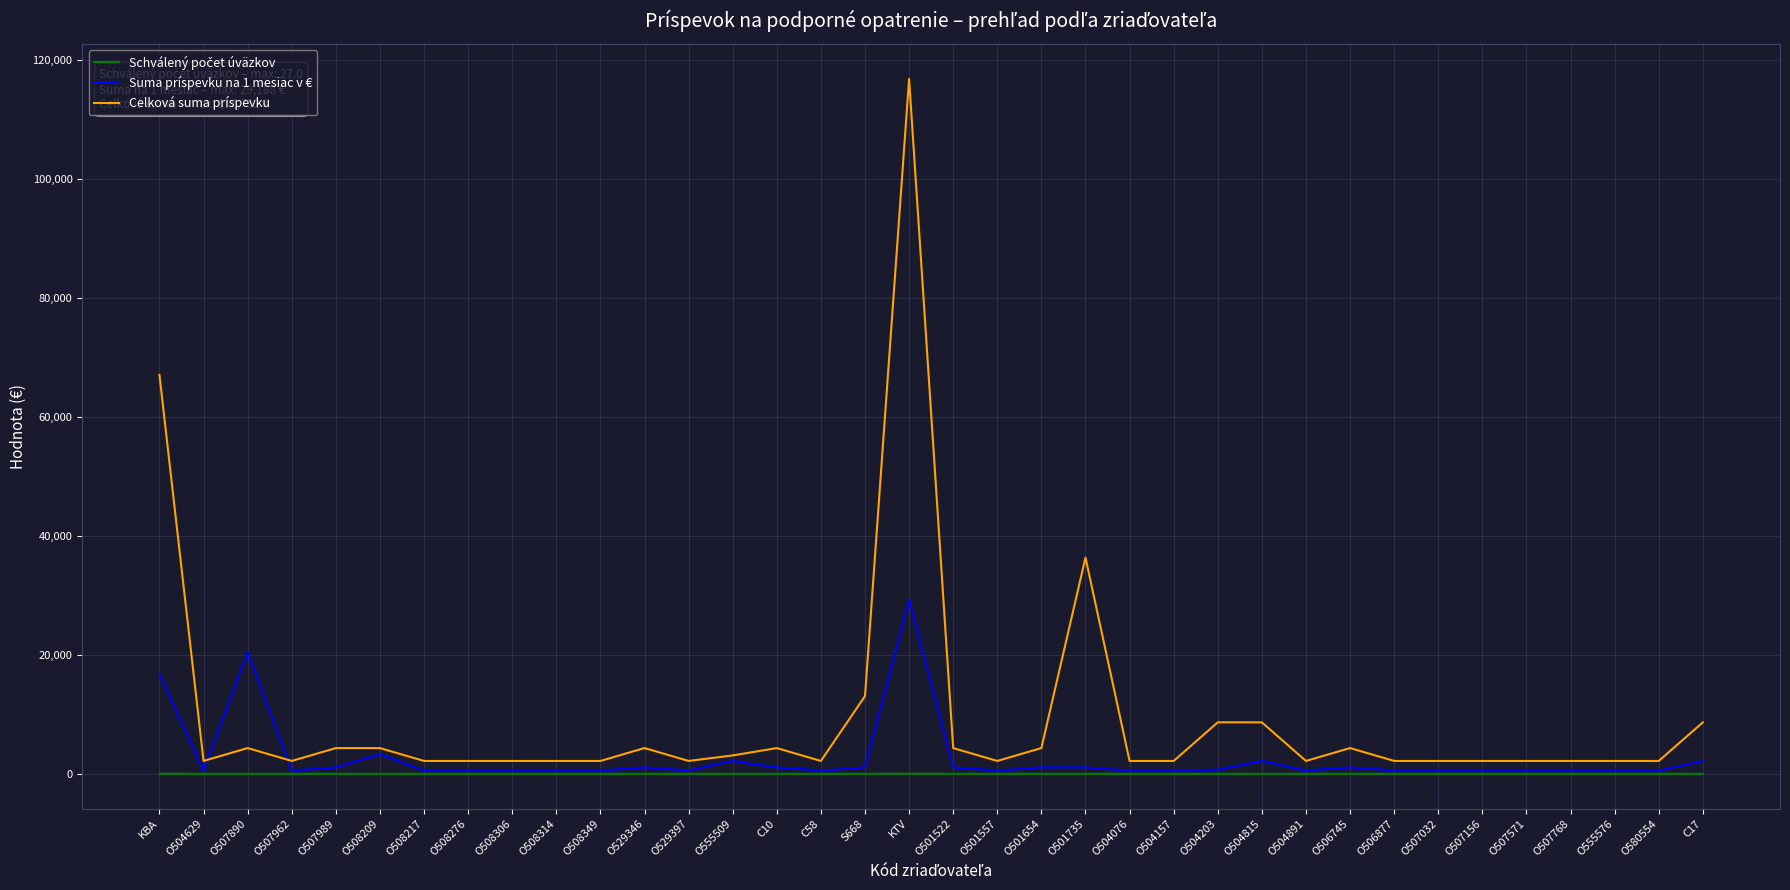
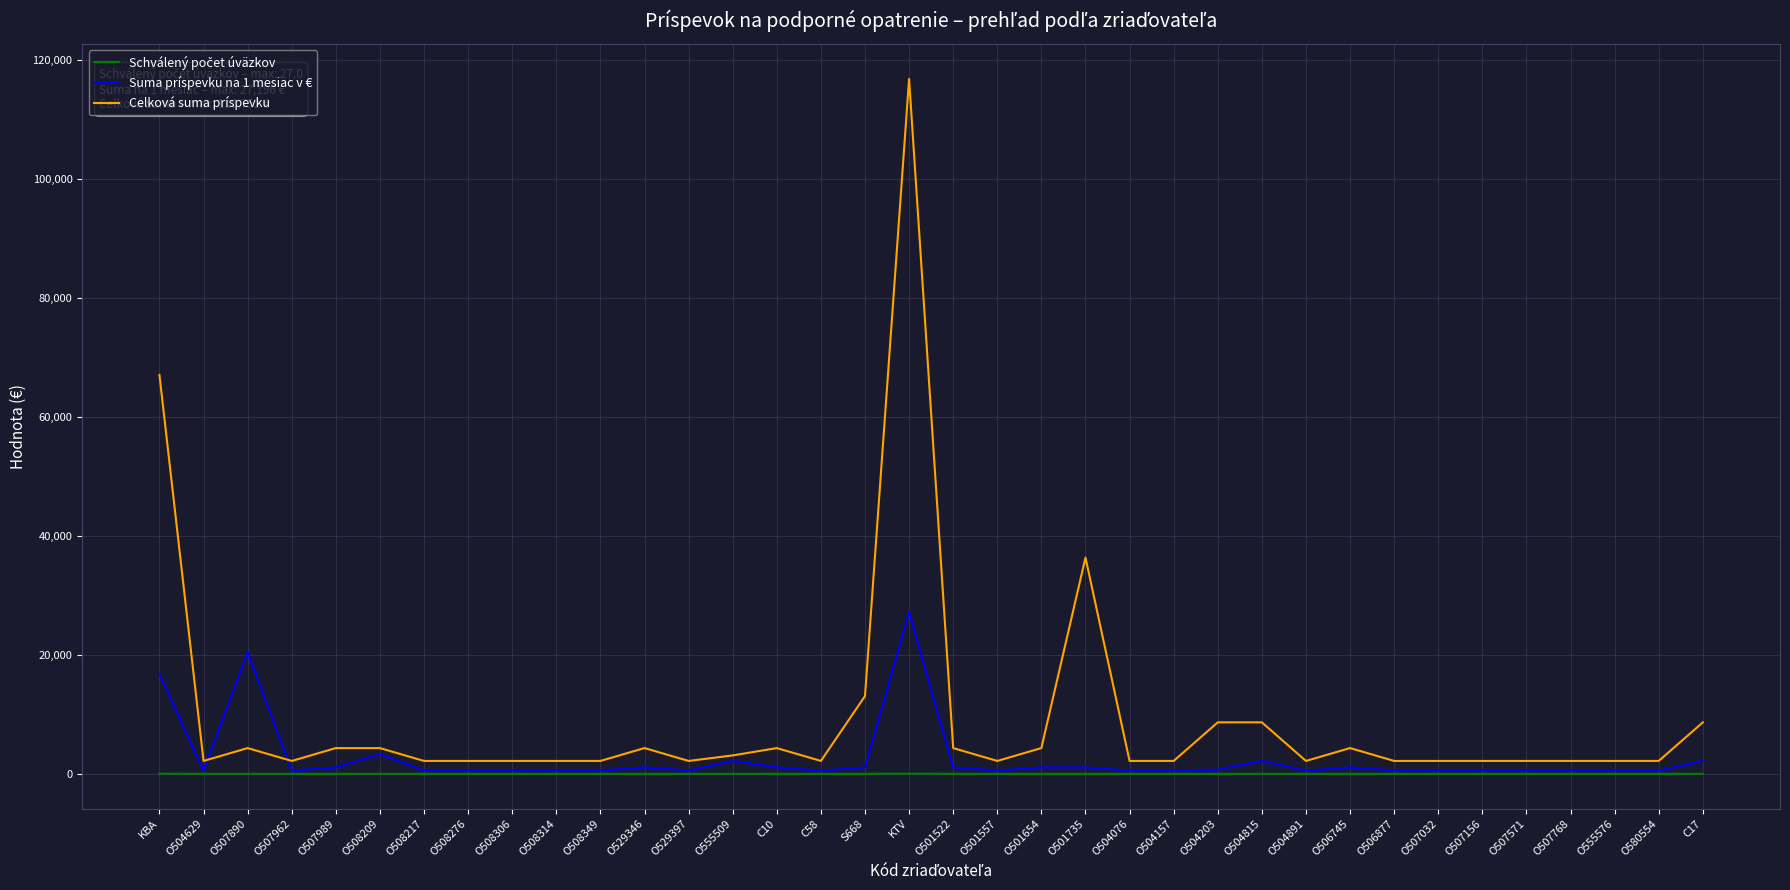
Suma príspevku na 1 mesiac v €, KTV: 29,188 -> 27,196
